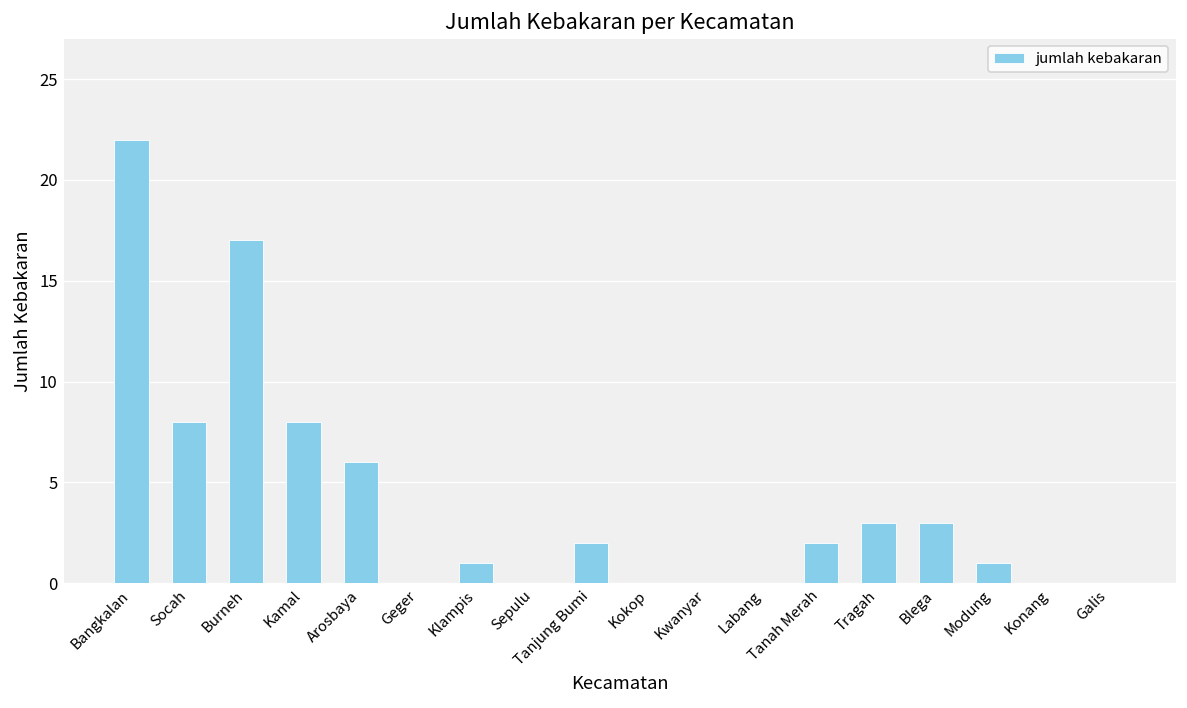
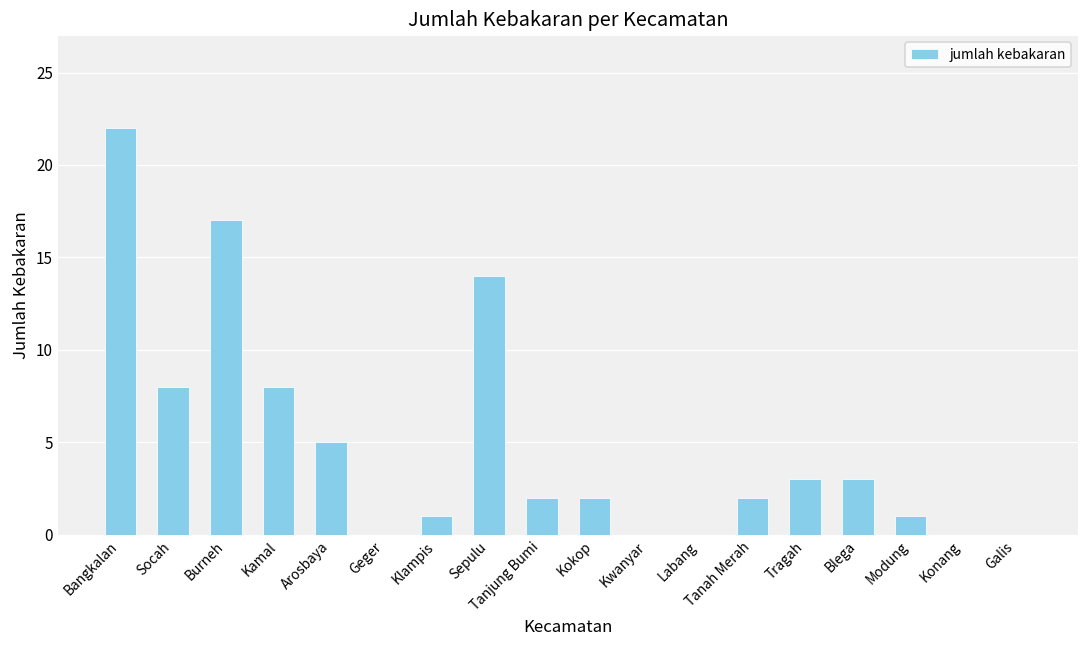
Arosbaya: 6 -> 5
Sepulu: 0 -> 14
Kokop: 0 -> 2
